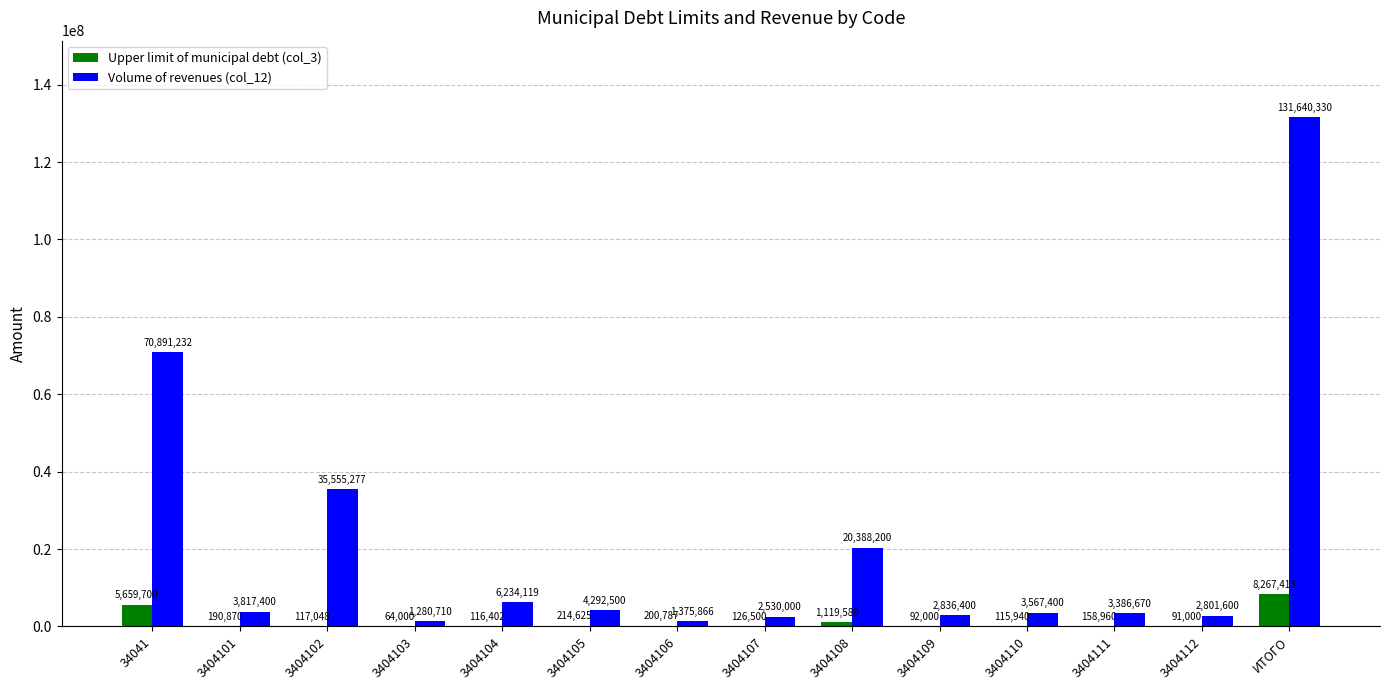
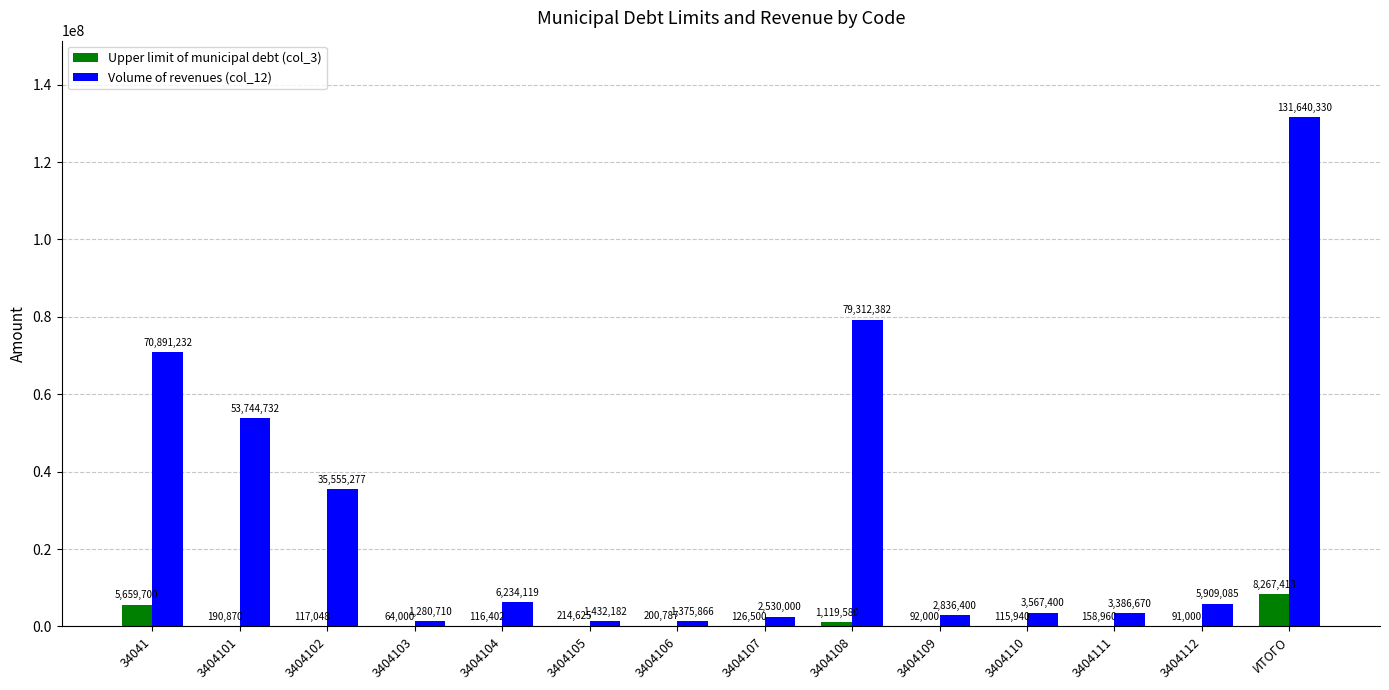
Volume of revenues (col_12), 3404101: 3,817,400 -> 53,744,732
Volume of revenues (col_12), 3404105: 4,292,500 -> 1,432,182
Volume of revenues (col_12), 3404108: 20,388,200 -> 79,312,382
Volume of revenues (col_12), 3404112: 2,801,600 -> 5,909,085
